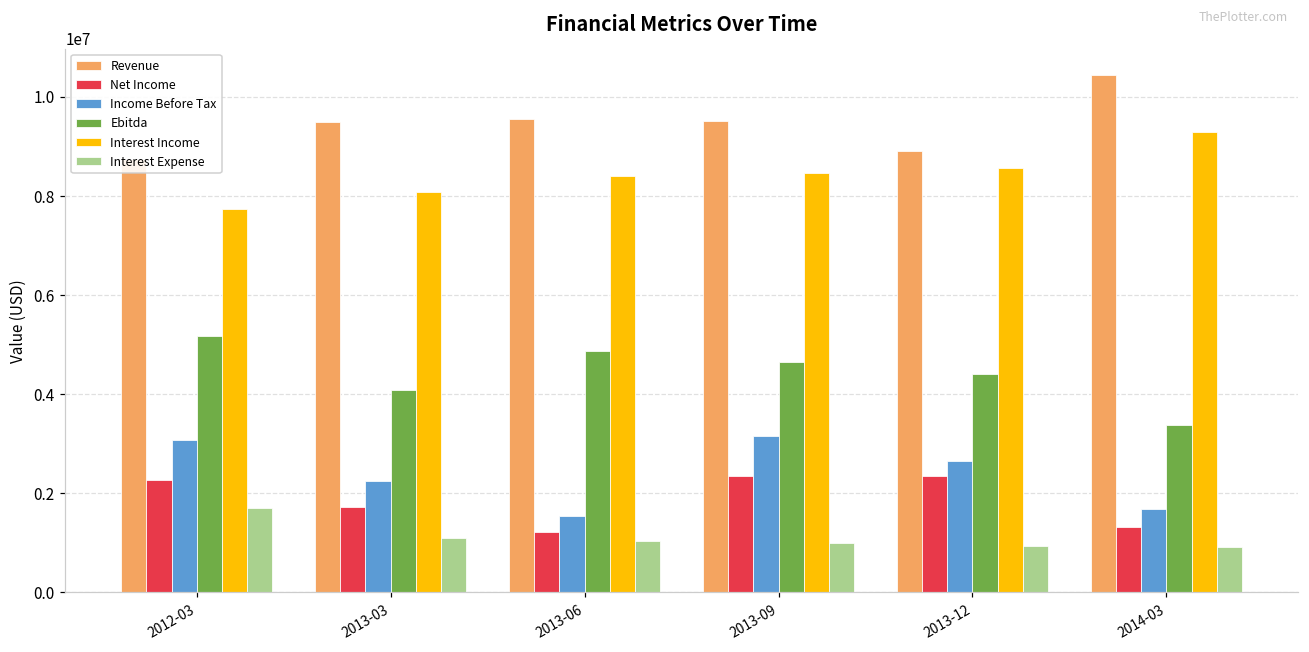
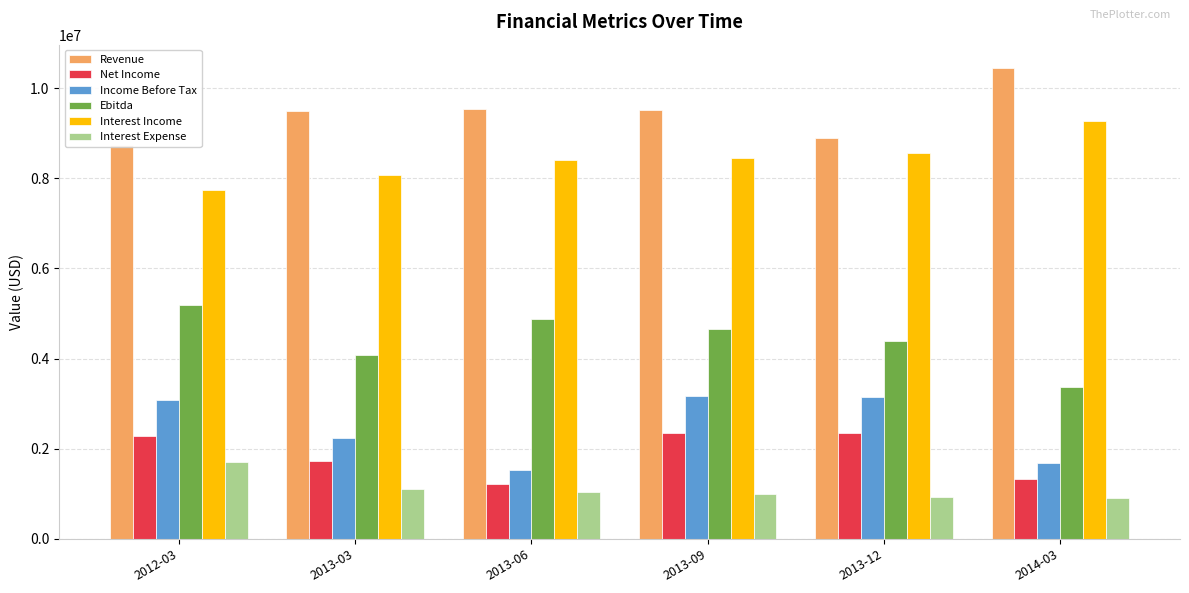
Income Before Tax, 2013-12: 2700000 -> 3100000
